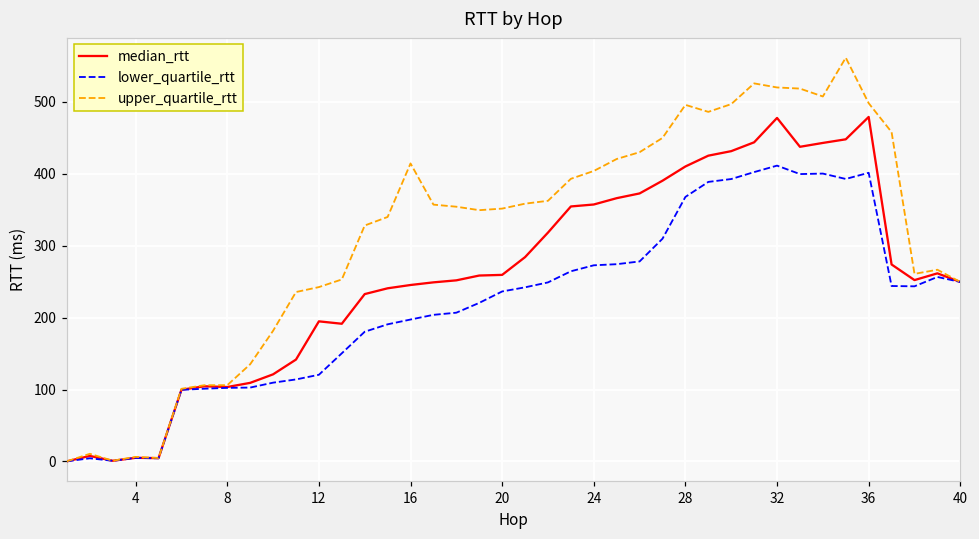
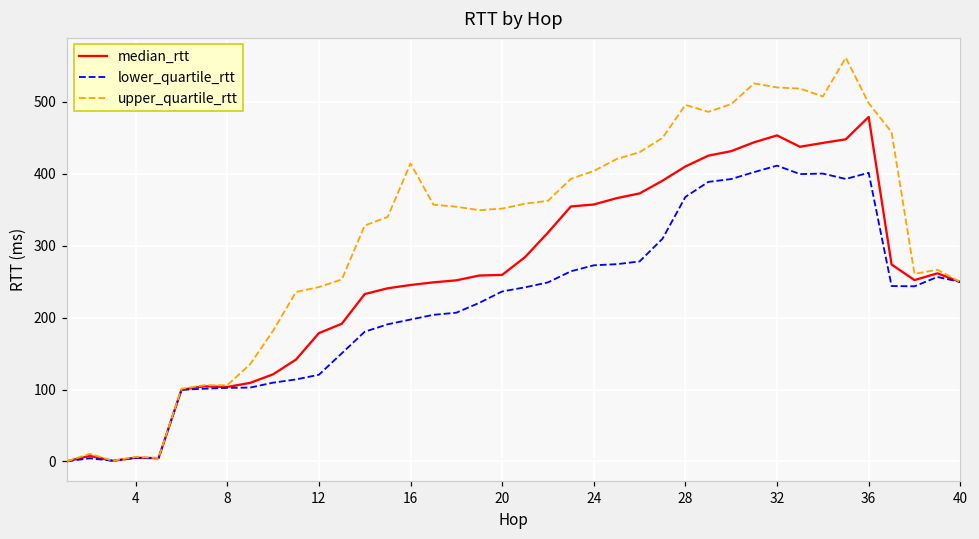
median_rtt, 12: 190 -> 180
median_rtt, 32: 480 -> 450
